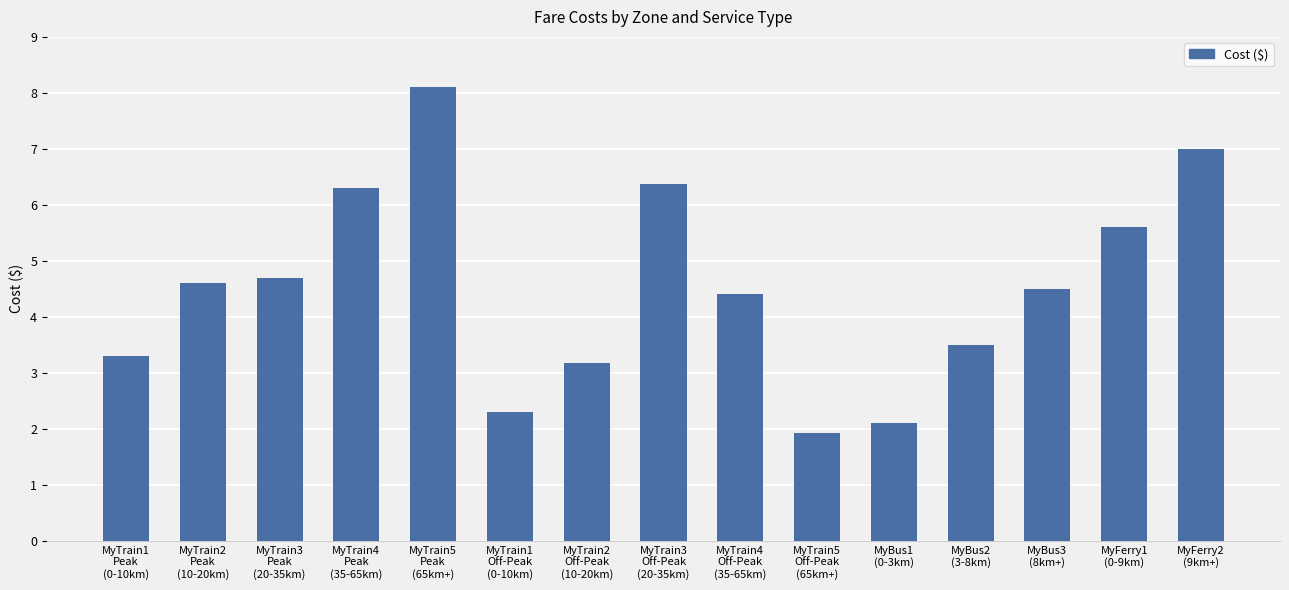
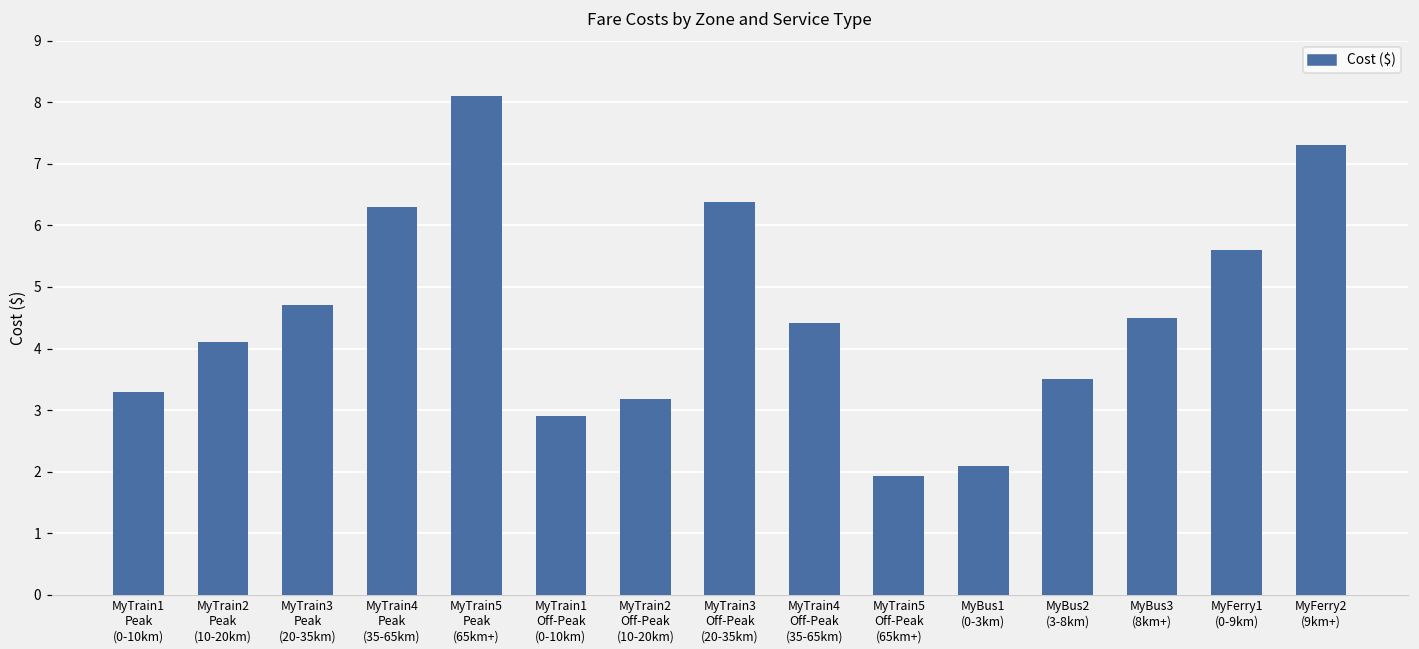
MyTrain2 Peak (10-20km): 4.6 -> 4.1
MyTrain1 Off-Peak (0-10km): 2.3 -> 2.9
MyFerry2 (9km+): 7.0 -> 7.3
